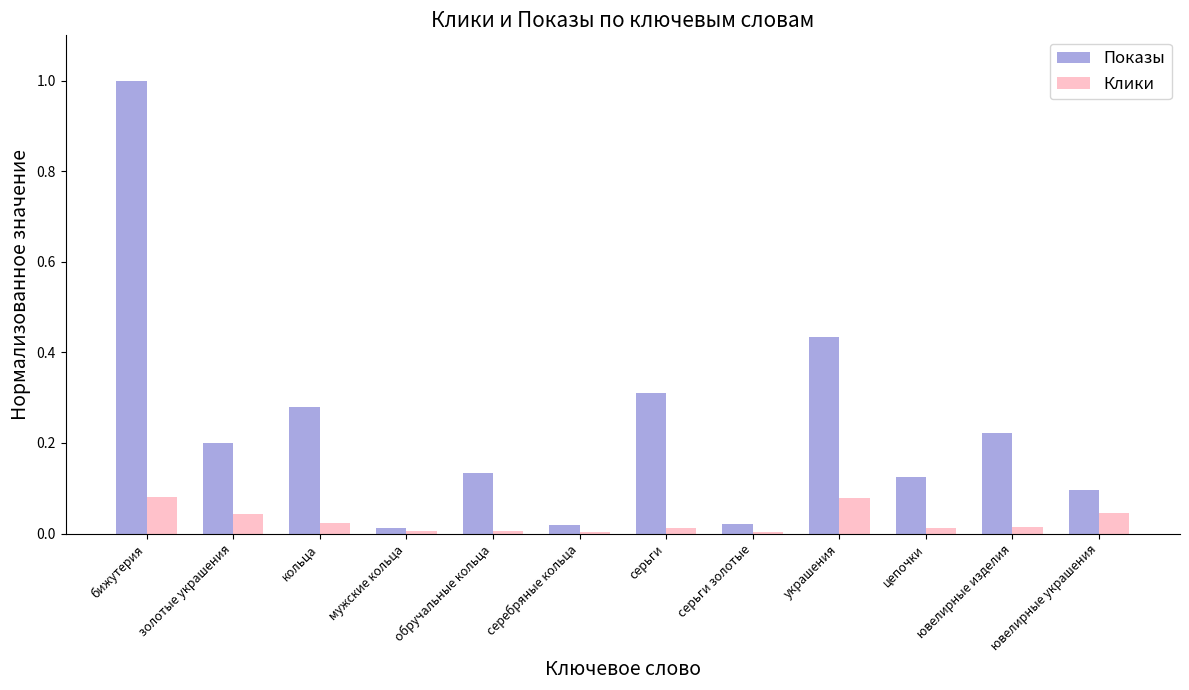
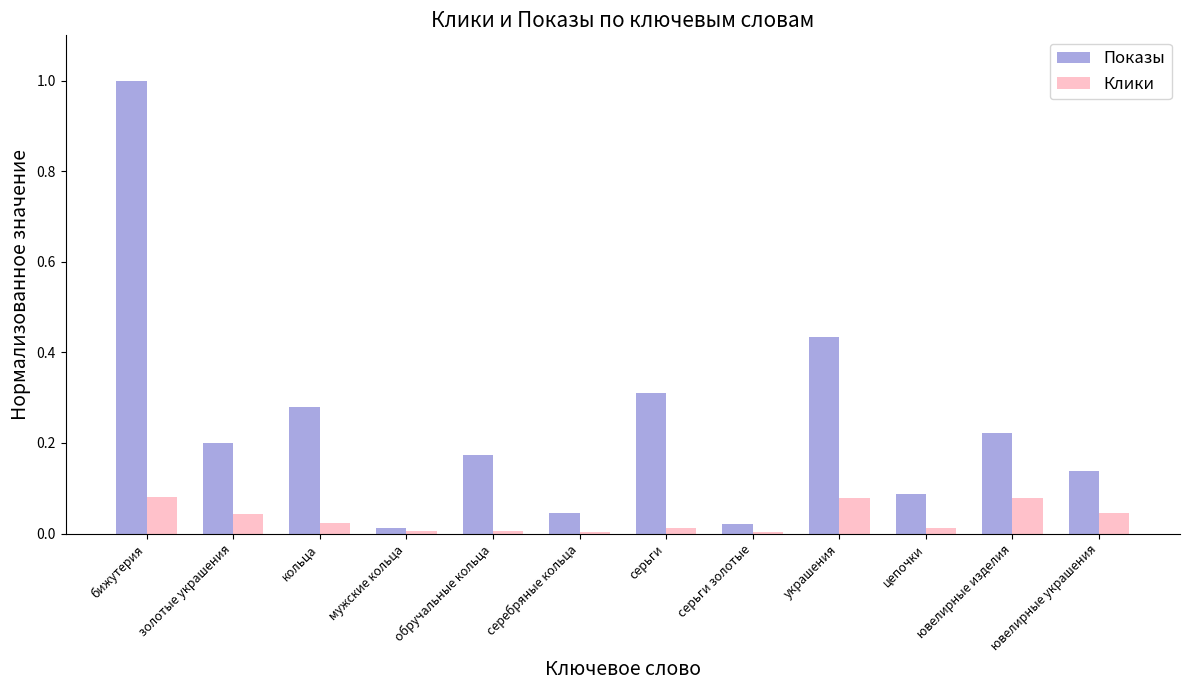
Показы, обручальные кольца: 0.13 -> 0.17
Показы, серебряные кольца: 0.02 -> 0.05
Показы, цепочки: 0.12 -> 0.09
Клики, ювелирные изделия: 0.01 -> 0.08
Показы, ювелирные украшения: 0.10 -> 0.14
